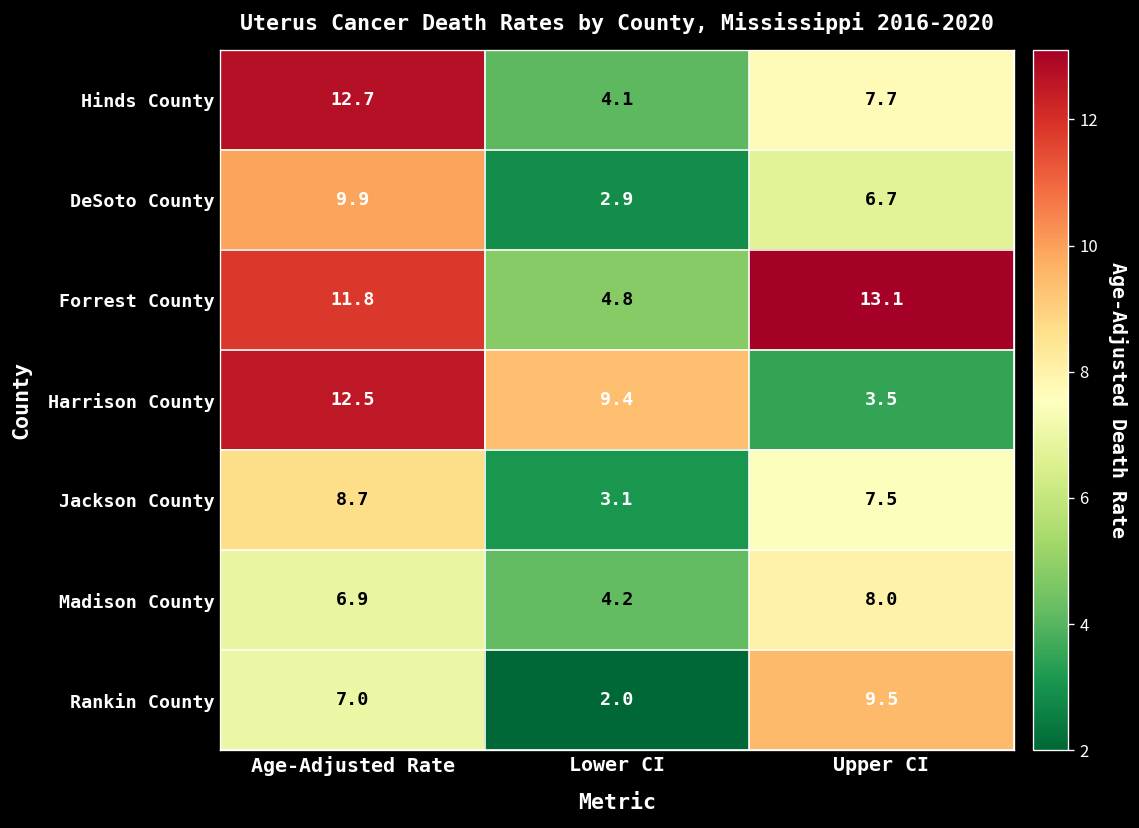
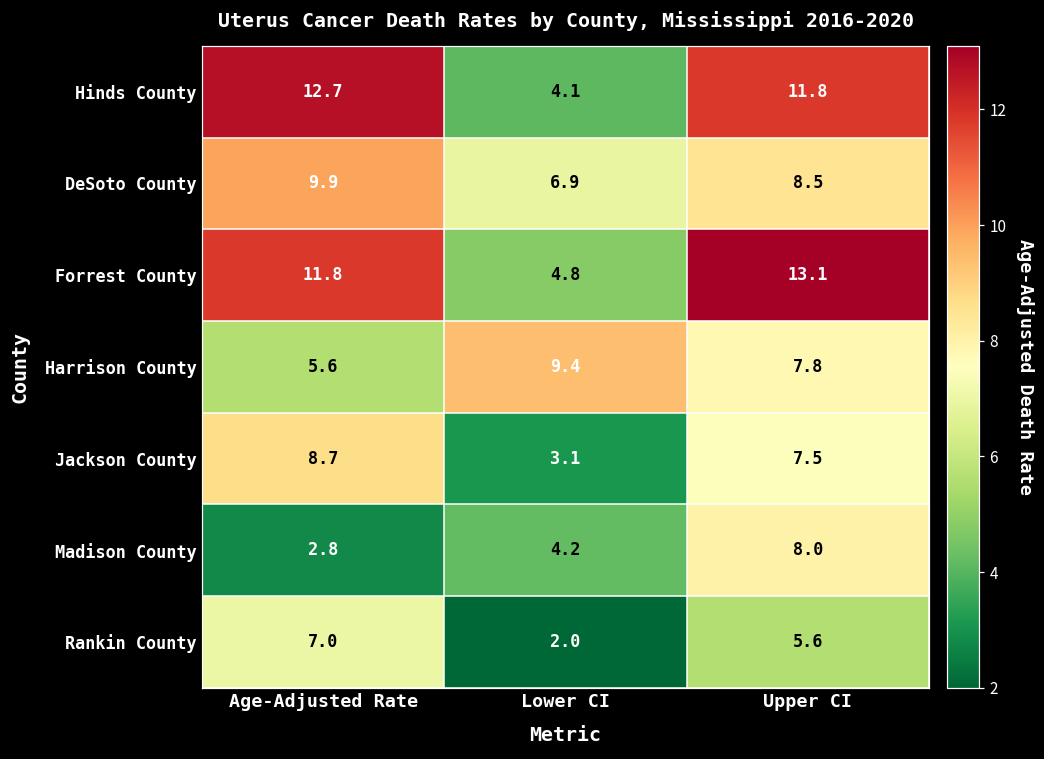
Hinds County, Upper CI: 7.7 -> 11.8
DeSoto County, Lower CI: 2.9 -> 6.9
DeSoto County, Upper CI: 6.7 -> 8.5
Harrison County, Age-Adjusted Rate: 12.5 -> 5.6
Harrison County, Upper CI: 3.5 -> 7.8
Madison County, Age-Adjusted Rate: 6.9 -> 2.8
Rankin County, Upper CI: 9.5 -> 5.6
